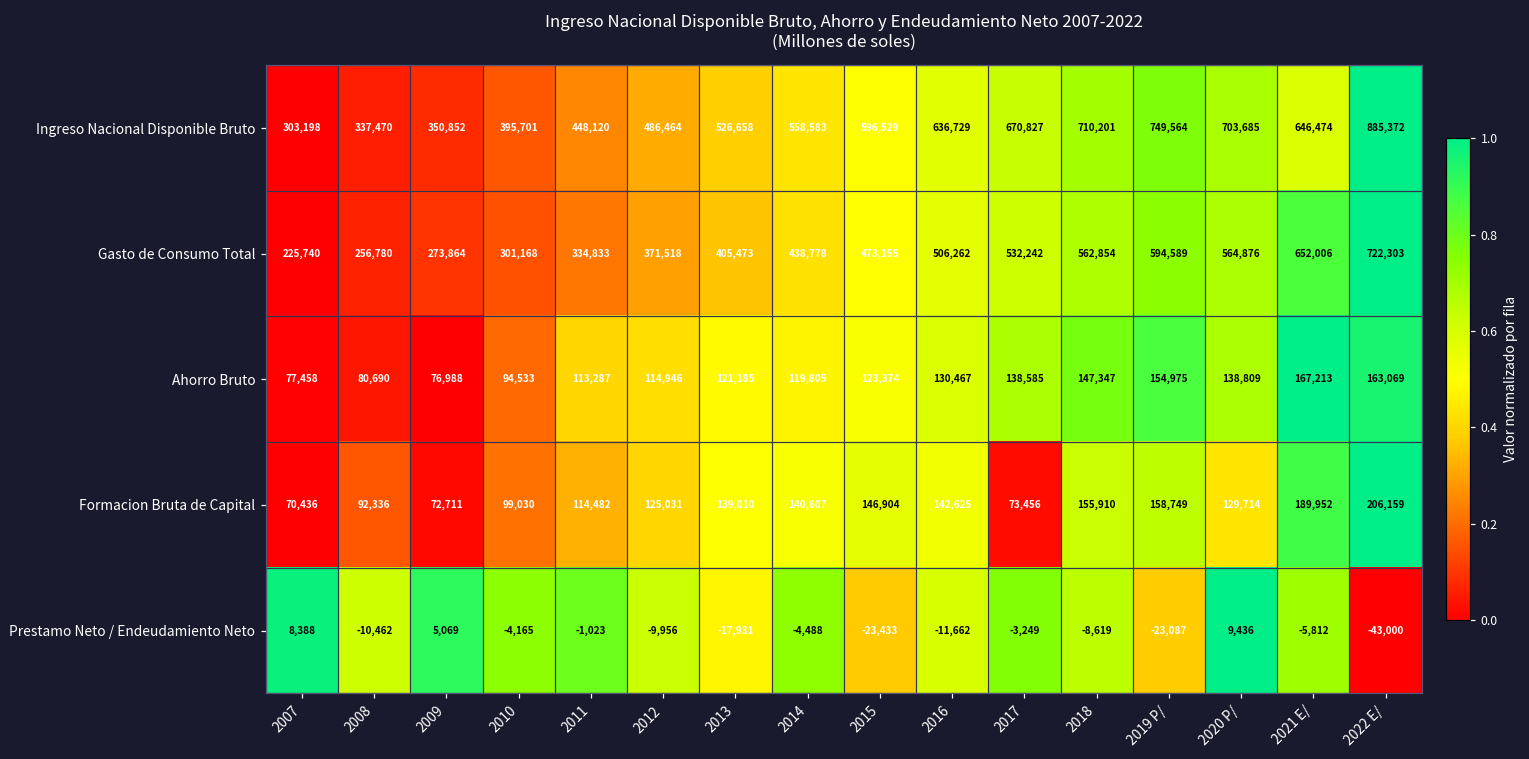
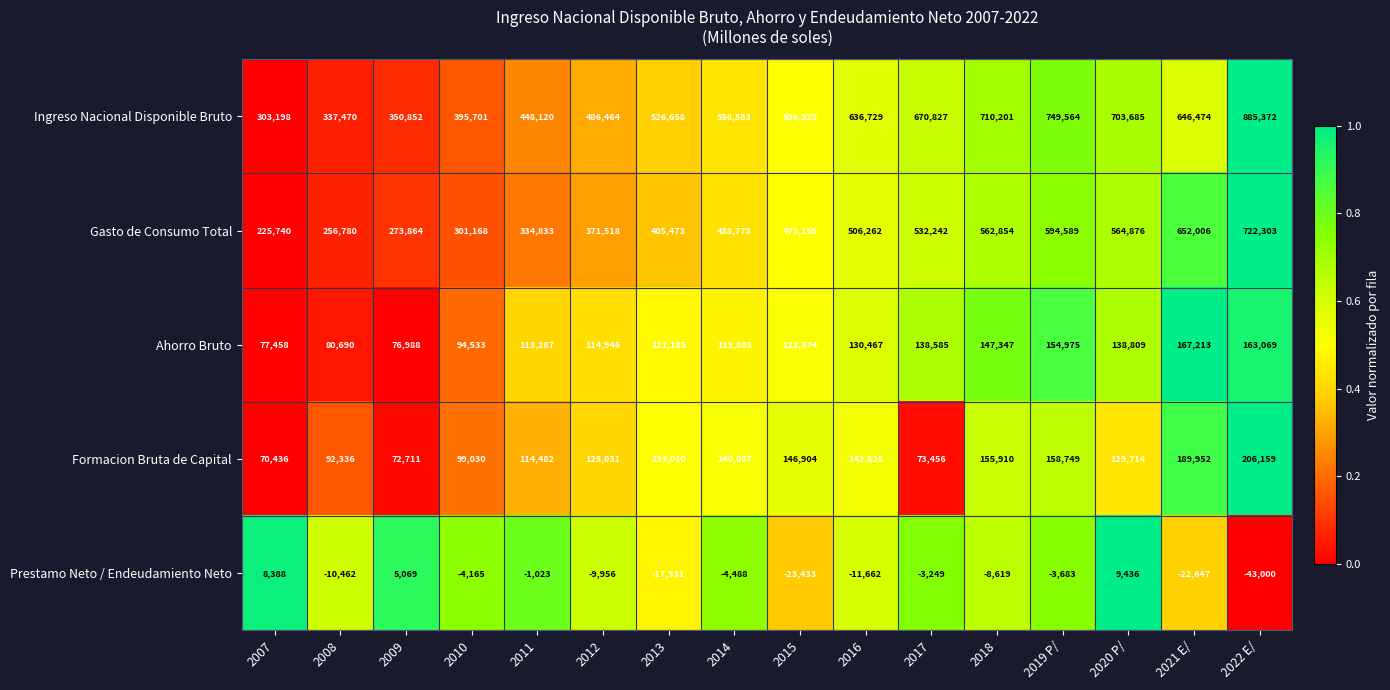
Prestamo Neto / Endeudamiento Neto, 2019 P/: -23,087 -> -3,683
Prestamo Neto / Endeudamiento Neto, 2021 E/: -5,812 -> -22,647
